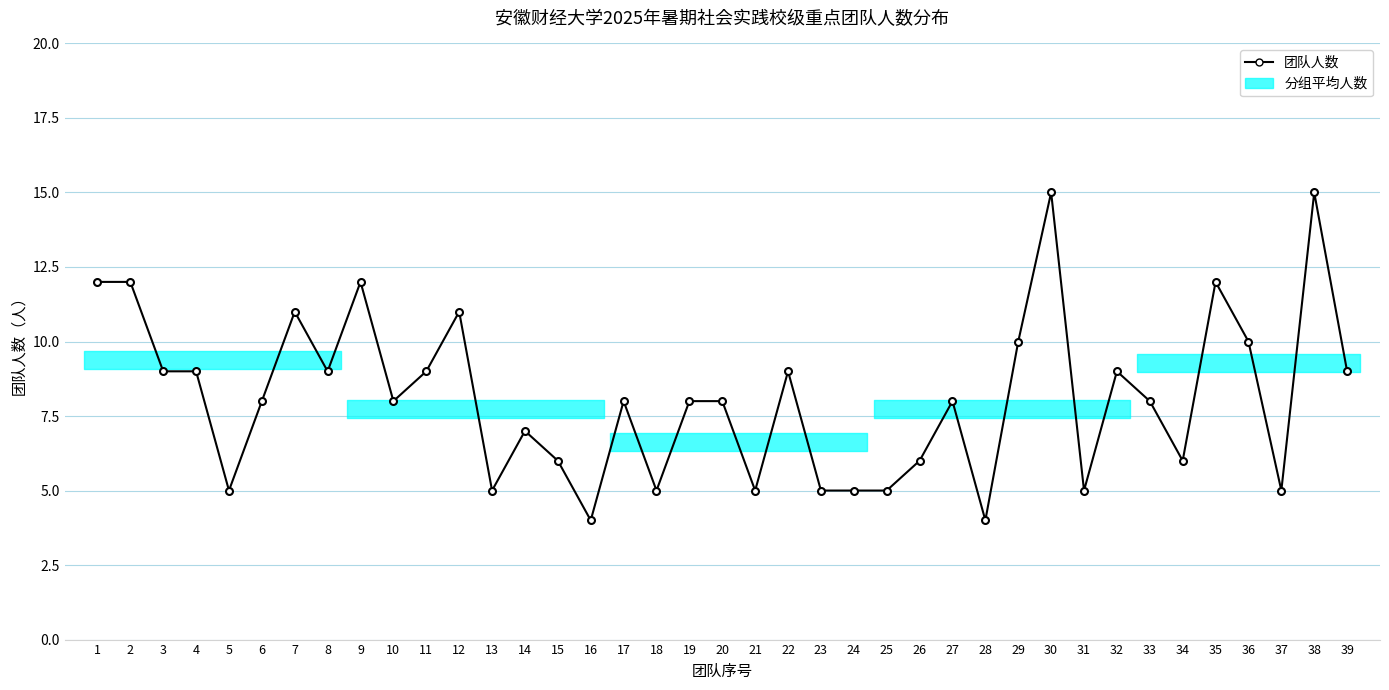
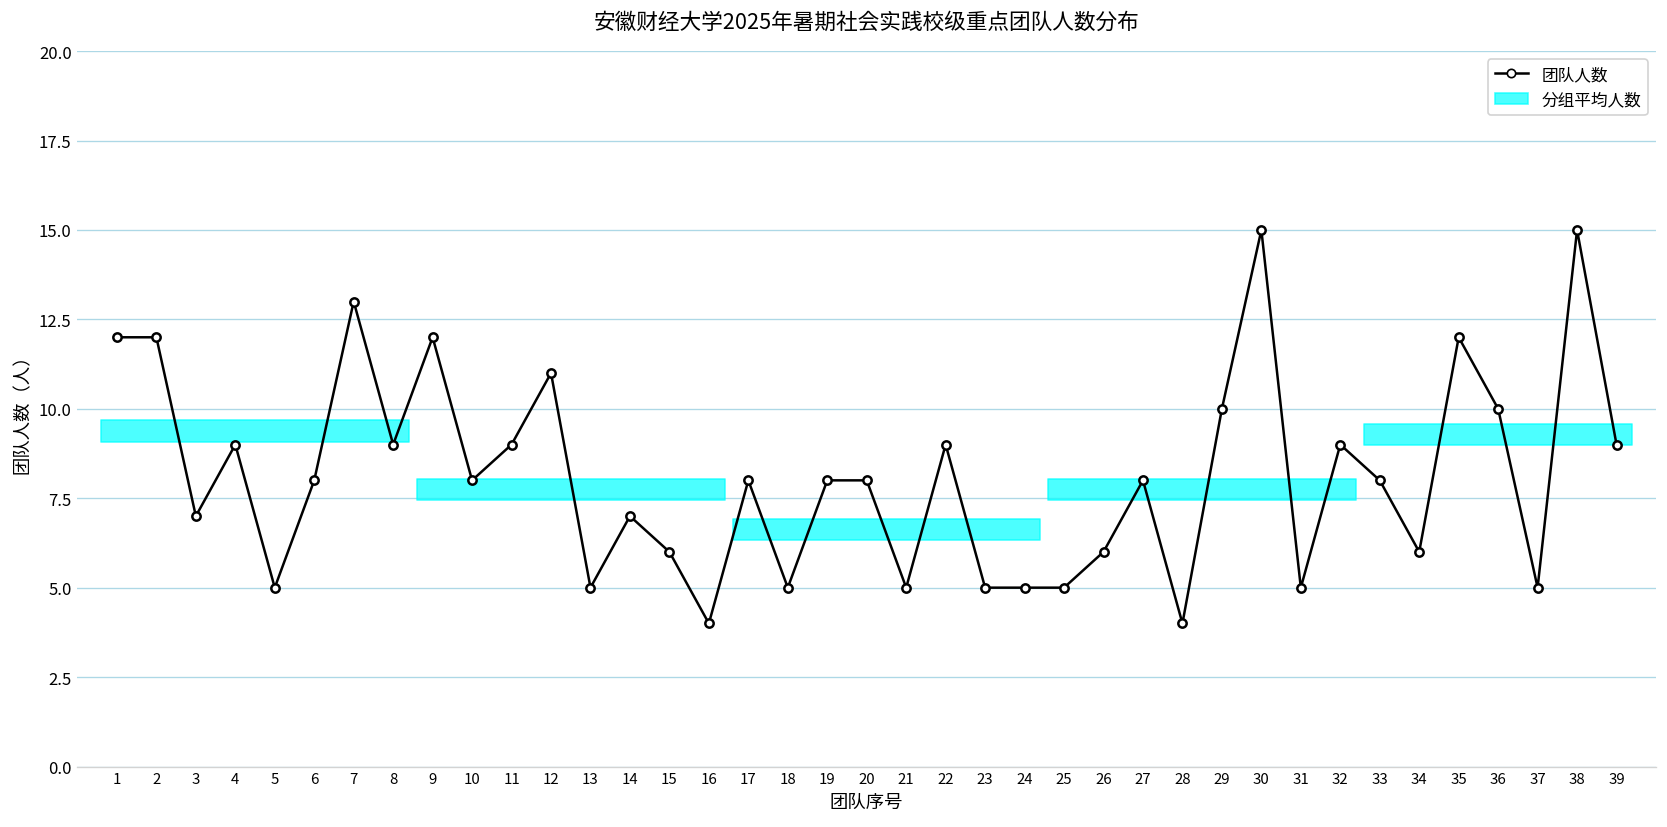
团队人数, 3: 9 -> 7
团队人数, 7: 11 -> 13
